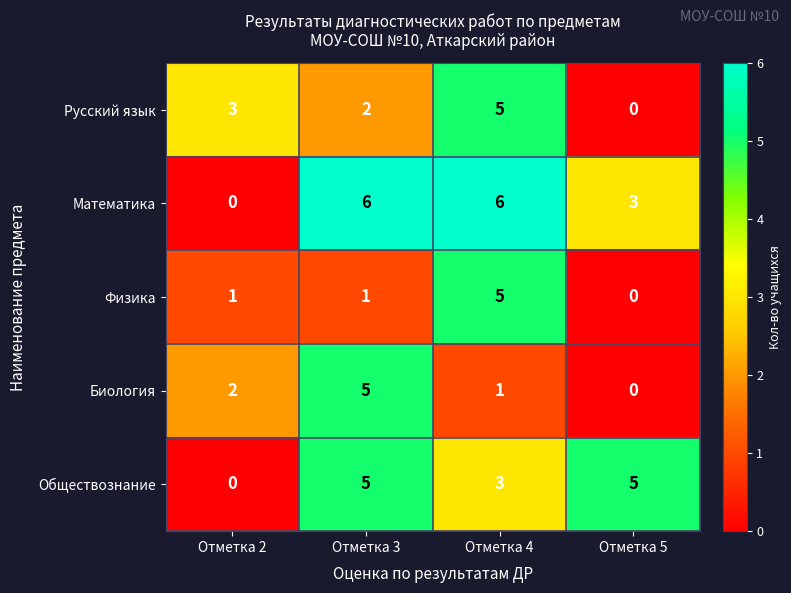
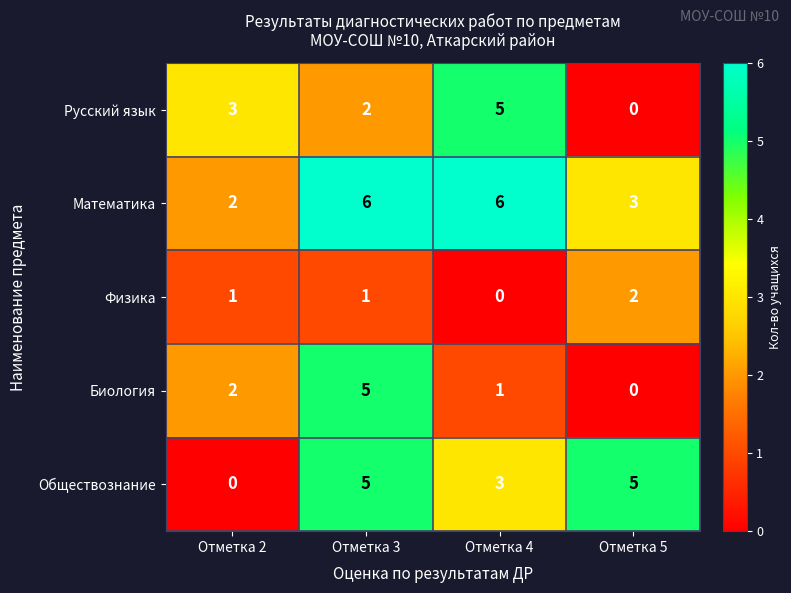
Математика, Отметка 2: 0 -> 2
Физика, Отметка 4: 5 -> 0
Физика, Отметка 5: 0 -> 2
